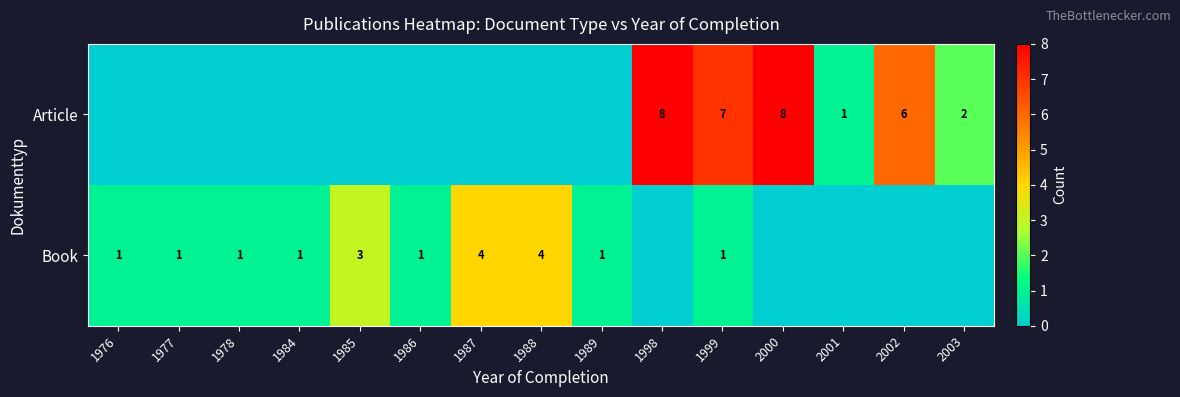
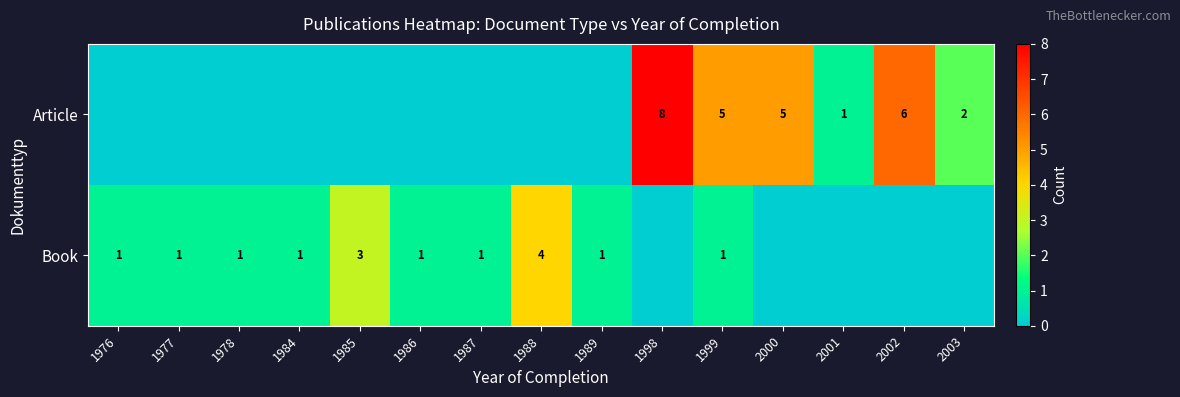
Article, 1999: 7 -> 5
Article, 2000: 8 -> 5
Book, 1987: 4 -> 1
